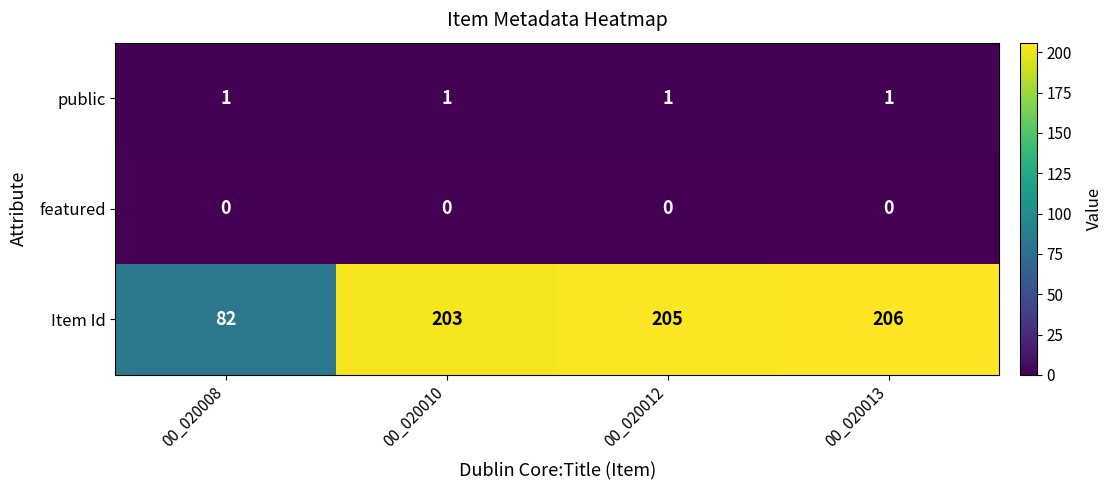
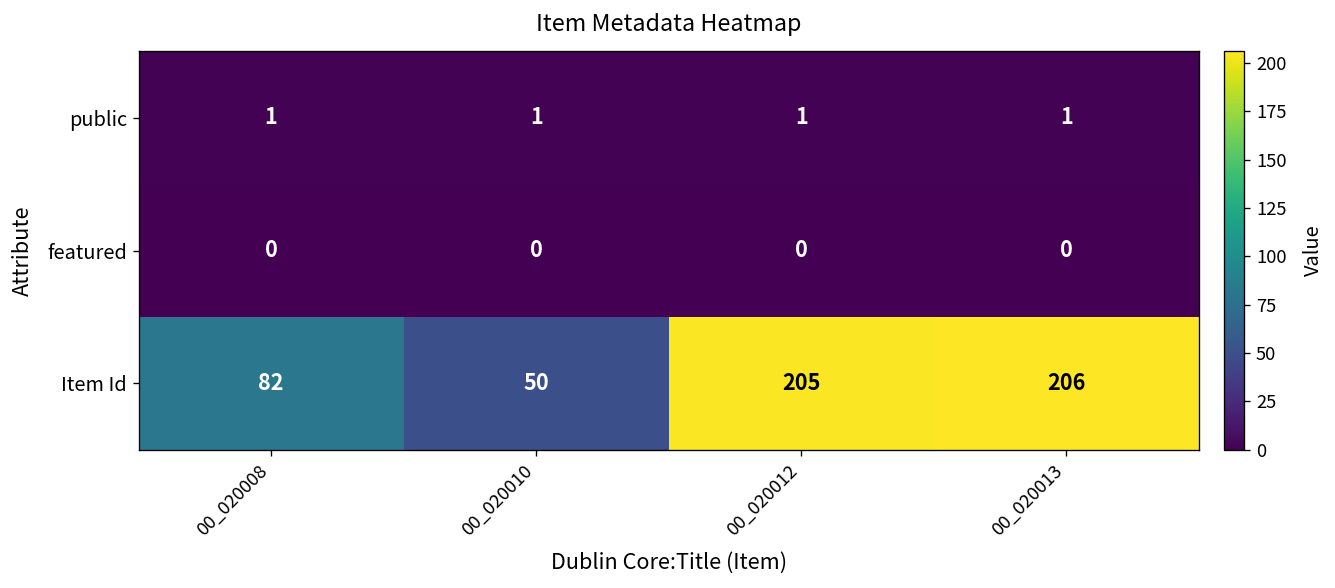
Item Id, 00_020010: 203 -> 50
